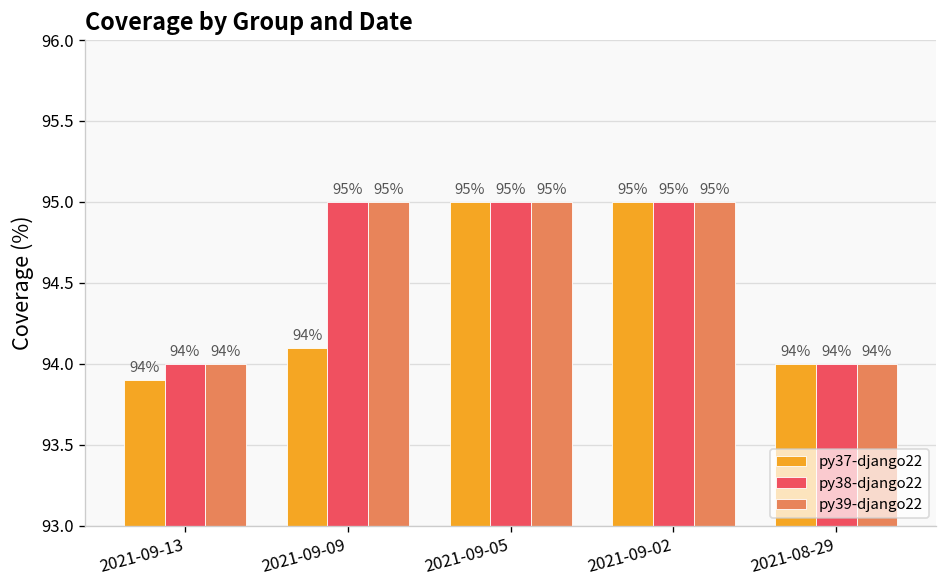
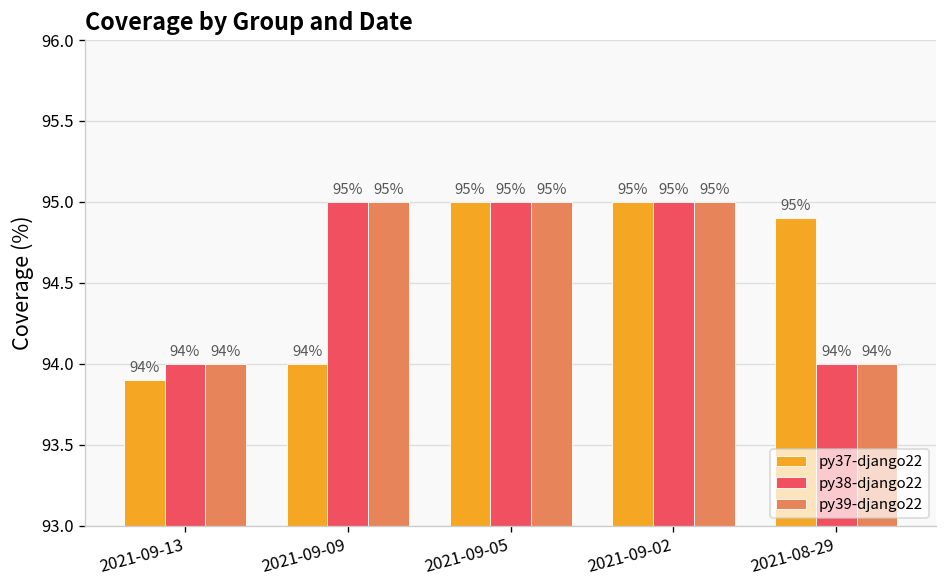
py37-django22, 2021-09-09: 94.1 -> 94.0
py37-django22, 2021-08-29: 94% -> 95%
